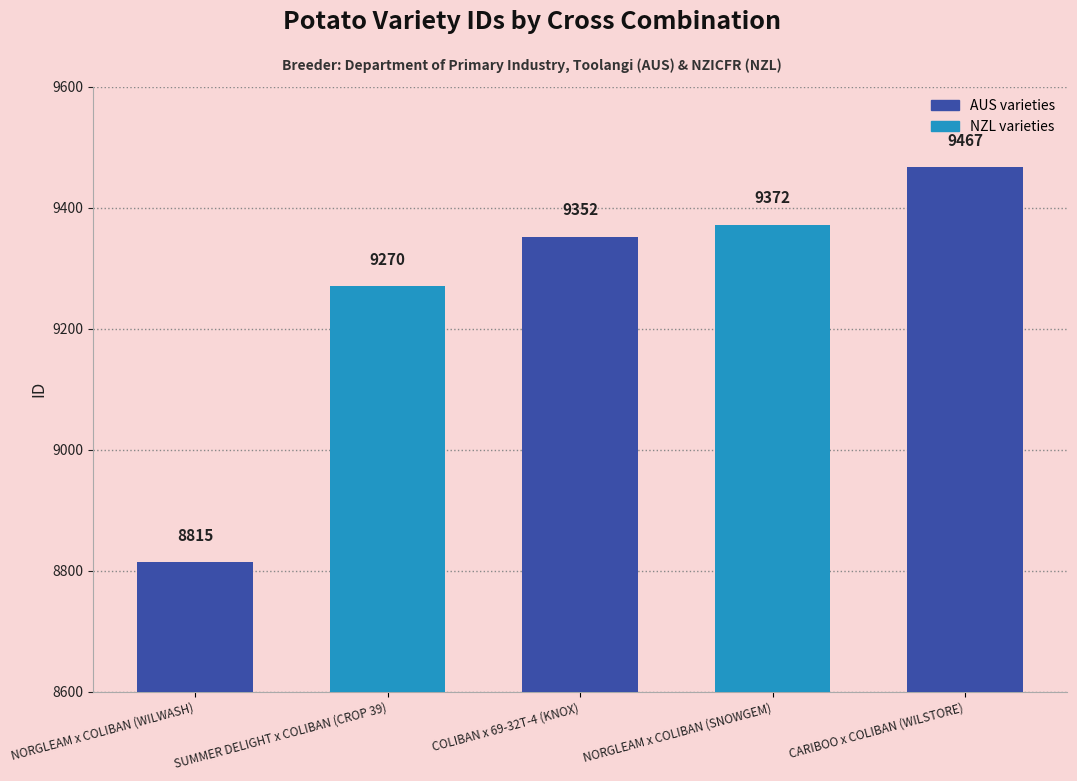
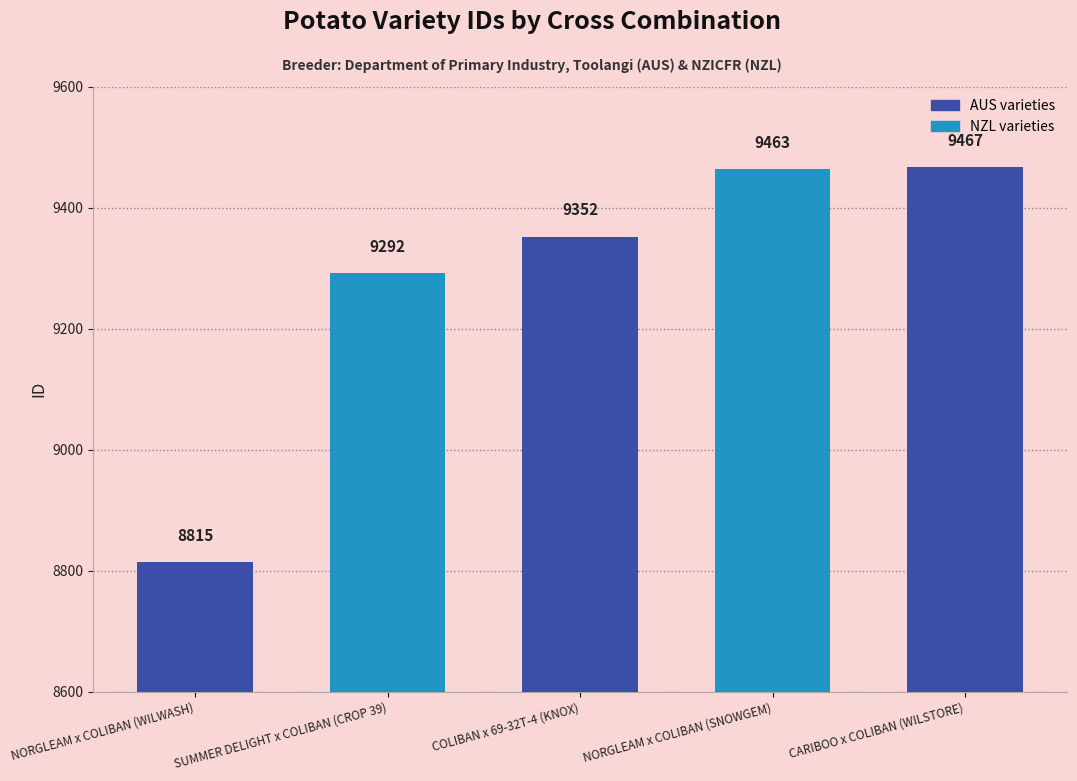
SUMMER DELIGHT x COLIBAN (CROP 39): 9270 -> 9292
NORGLEAM x COLIBAN (SNOWGEM): 9372 -> 9463
